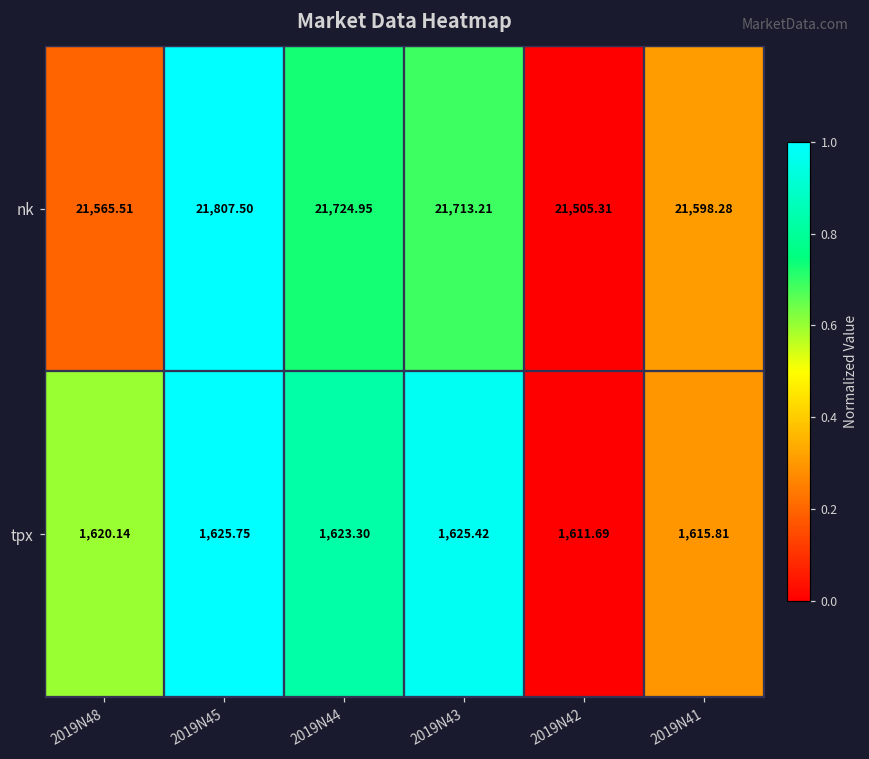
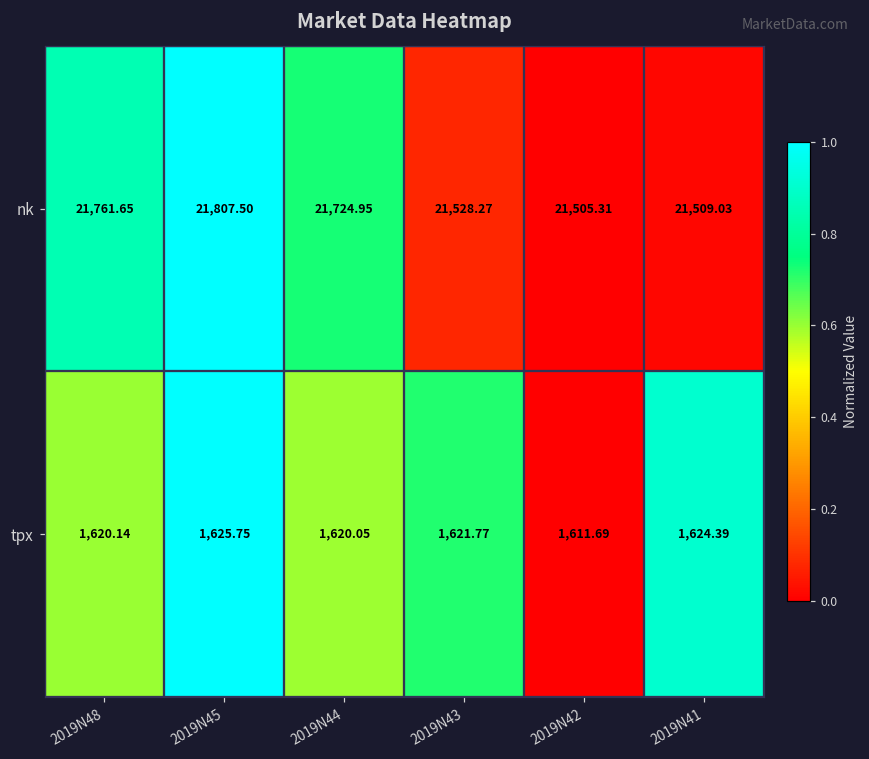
nk, 2019N48: 21,565.51 -> 21,761.65
nk, 2019N43: 21,713.21 -> 21,528.27
nk, 2019N41: 21,598.28 -> 21,509.03
tpx, 2019N44: 1,623.30 -> 1,620.05
tpx, 2019N43: 1,625.42 -> 1,621.77
tpx, 2019N41: 1,615.81 -> 1,624.39
